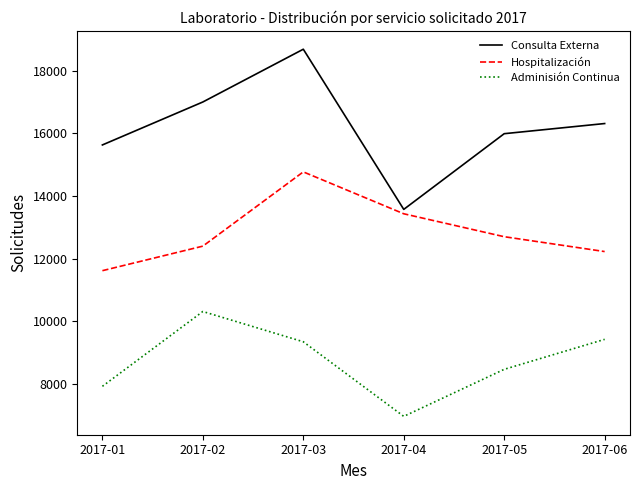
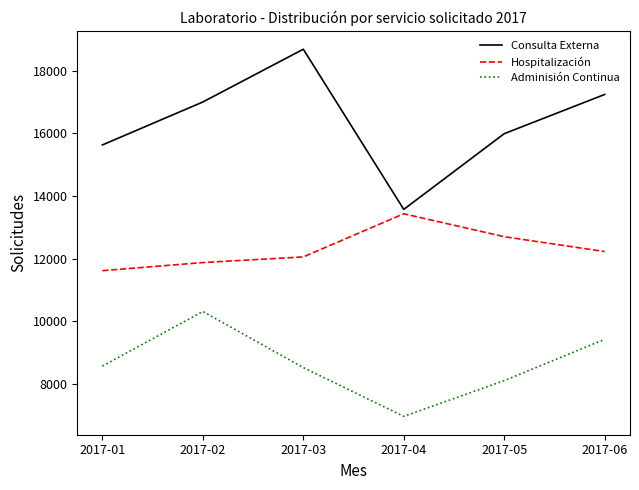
Adminisión Continua, 2017-01: 7900 -> 8600
Hospitalización, 2017-02: 12400 -> 11900
Hospitalización, 2017-03: 14800 -> 12100
Adminisión Continua, 2017-03: 9400 -> 8500
Adminisión Continua, 2017-05: 8500 -> 8100
Consulta Externa, 2017-06: 16300 -> 17200
